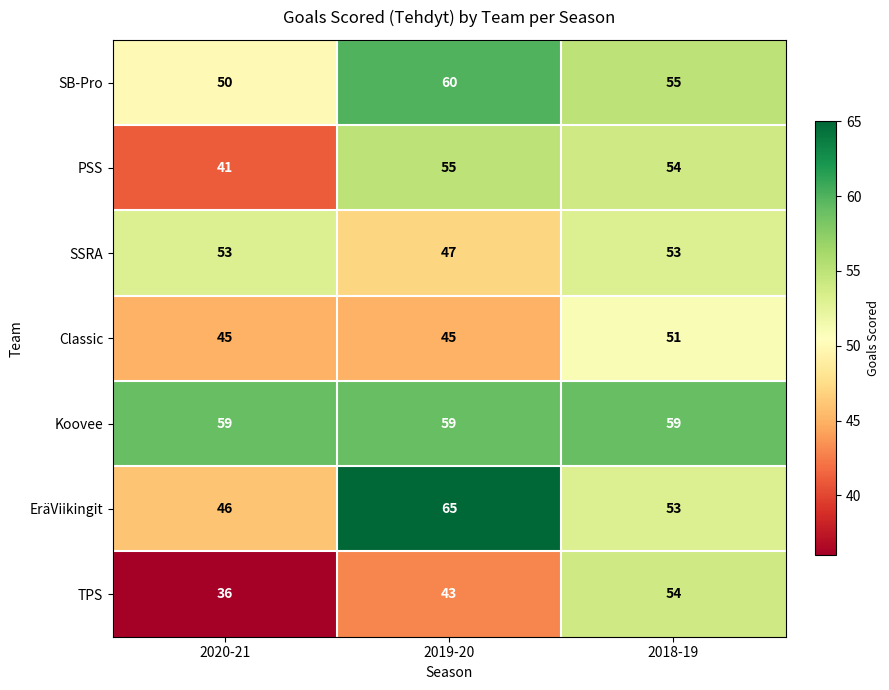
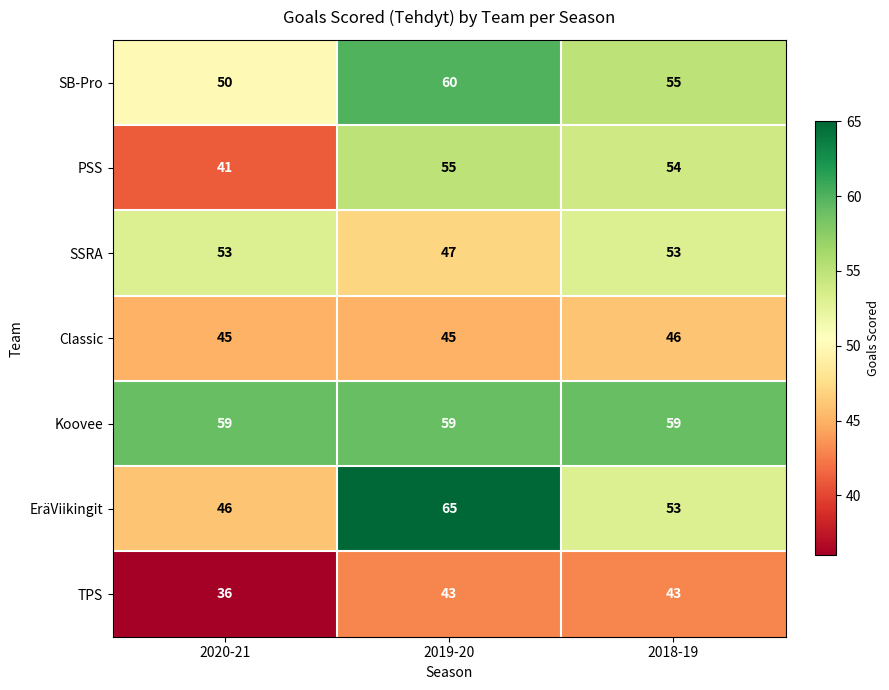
Classic, 2018-19: 51 -> 46
TPS, 2018-19: 54 -> 43
